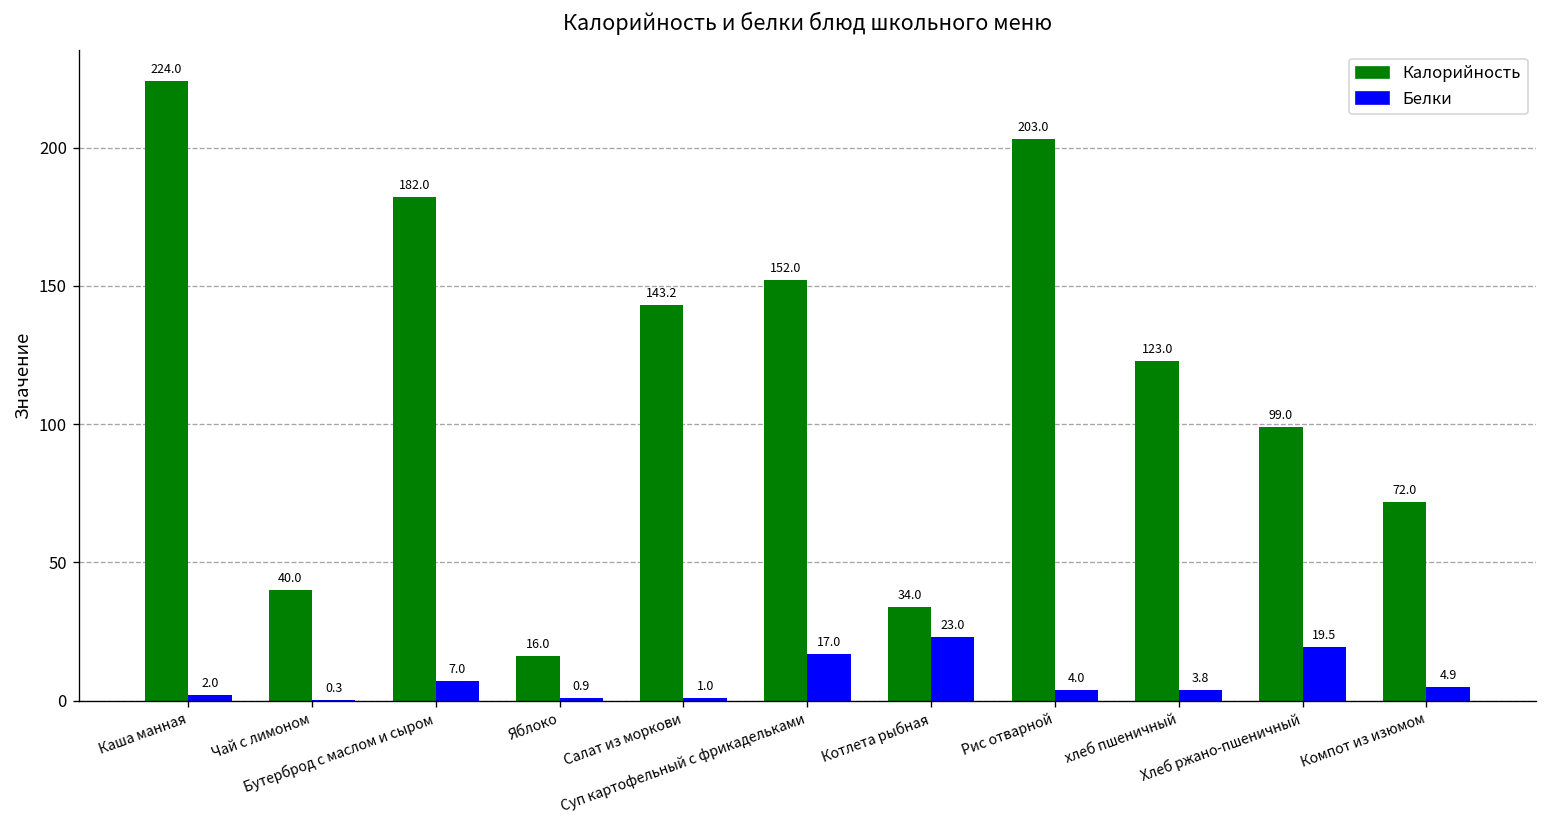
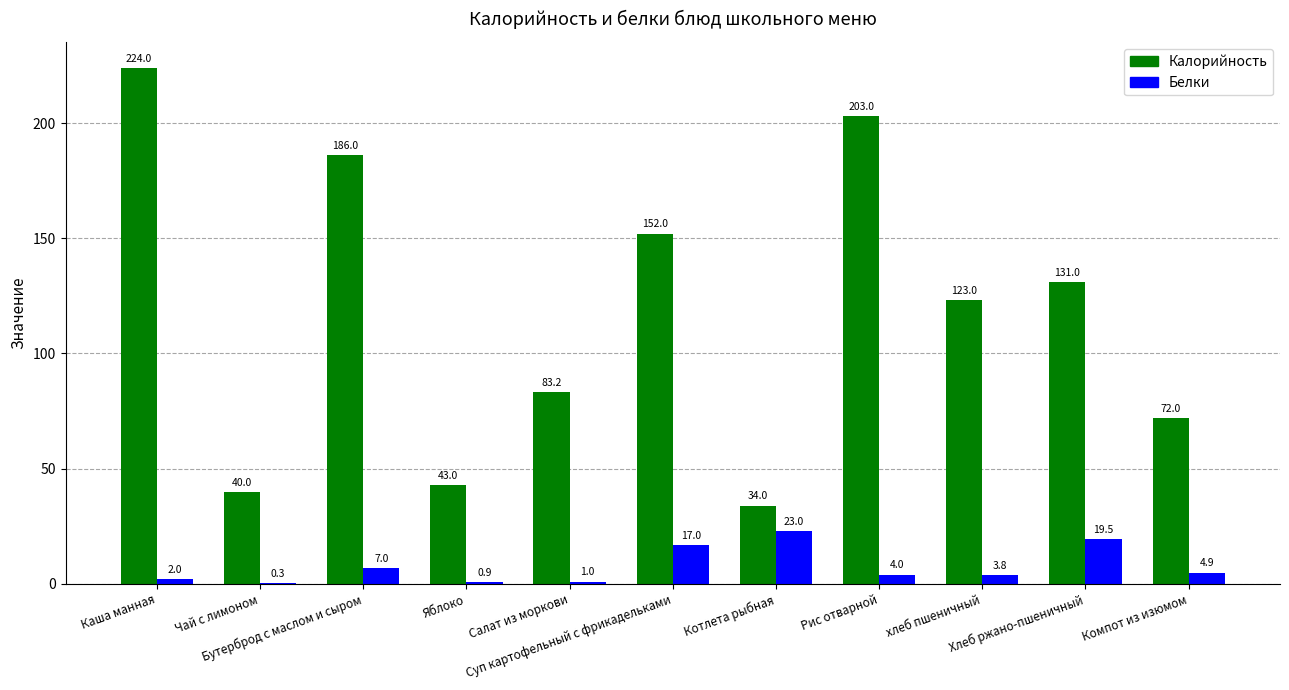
Калорийность, Бутерброд с маслом и сыром: 182.0 -> 186.0
Калорийность, Яблоко: 16.0 -> 43.0
Калорийность, Салат из моркови: 143.2 -> 83.2
Калорийность, Хлеб ржано-пшеничный: 99.0 -> 131.0
